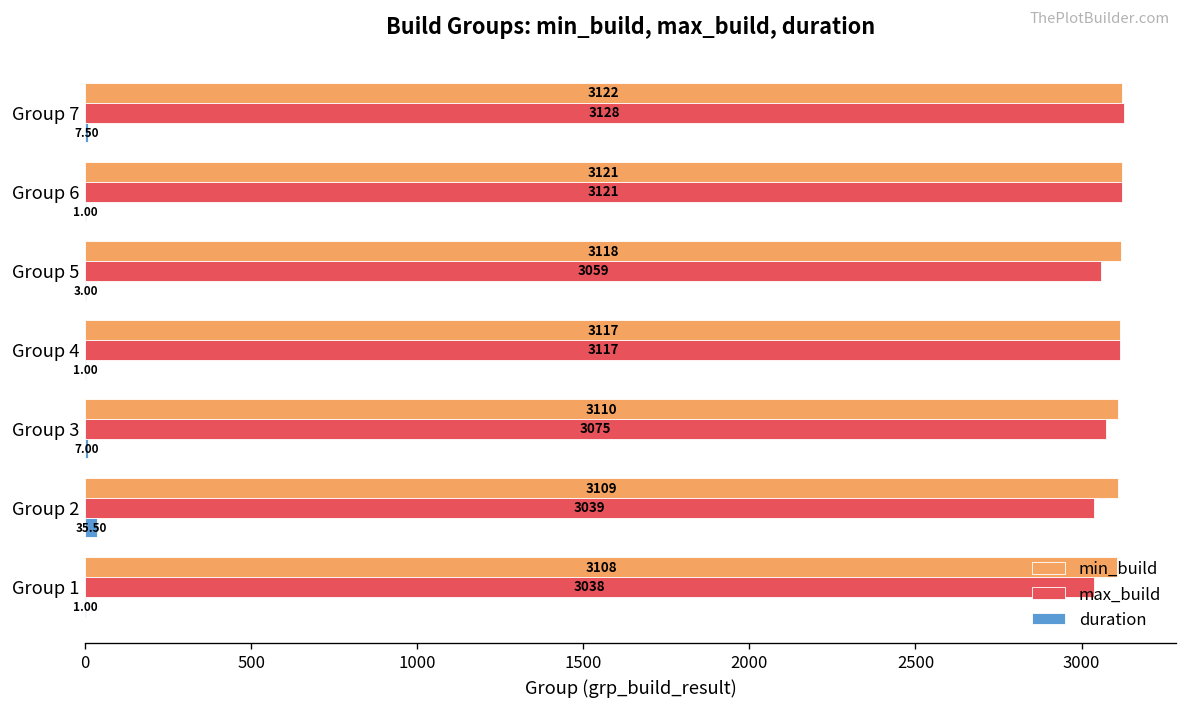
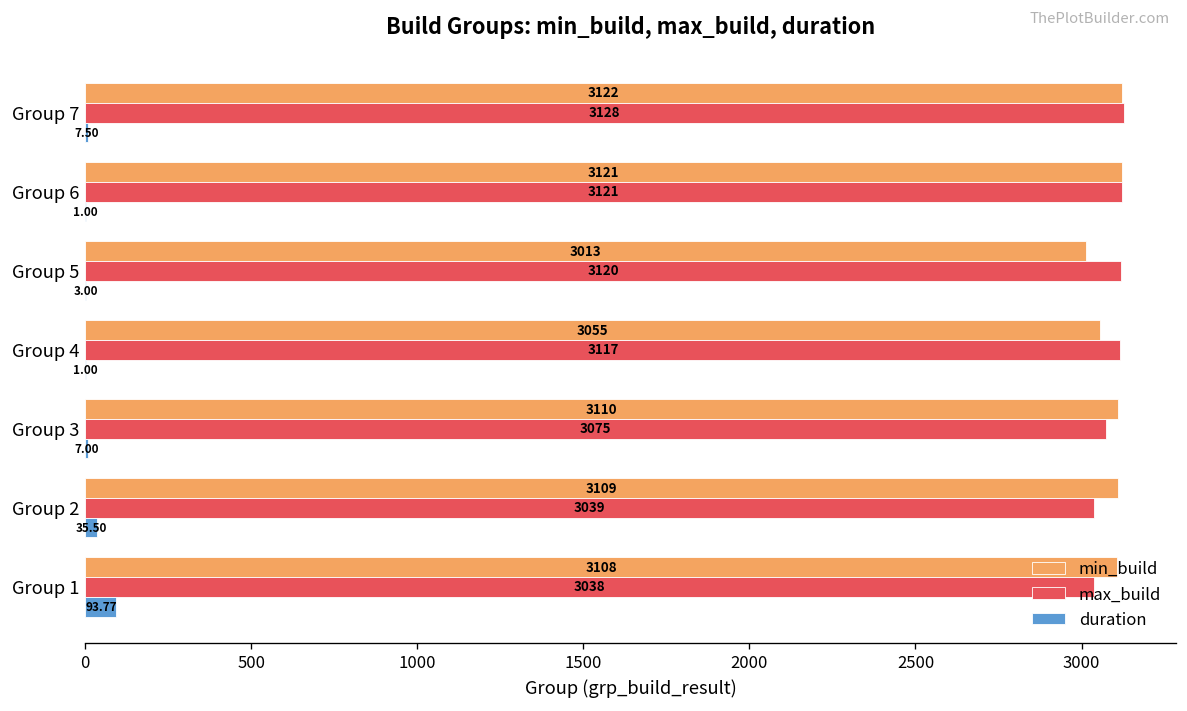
min_build, Group 5: 3118 -> 3013
max_build, Group 5: 3059 -> 3120
min_build, Group 4: 3117 -> 3055
duration, Group 1: 1.00 -> 93.77
